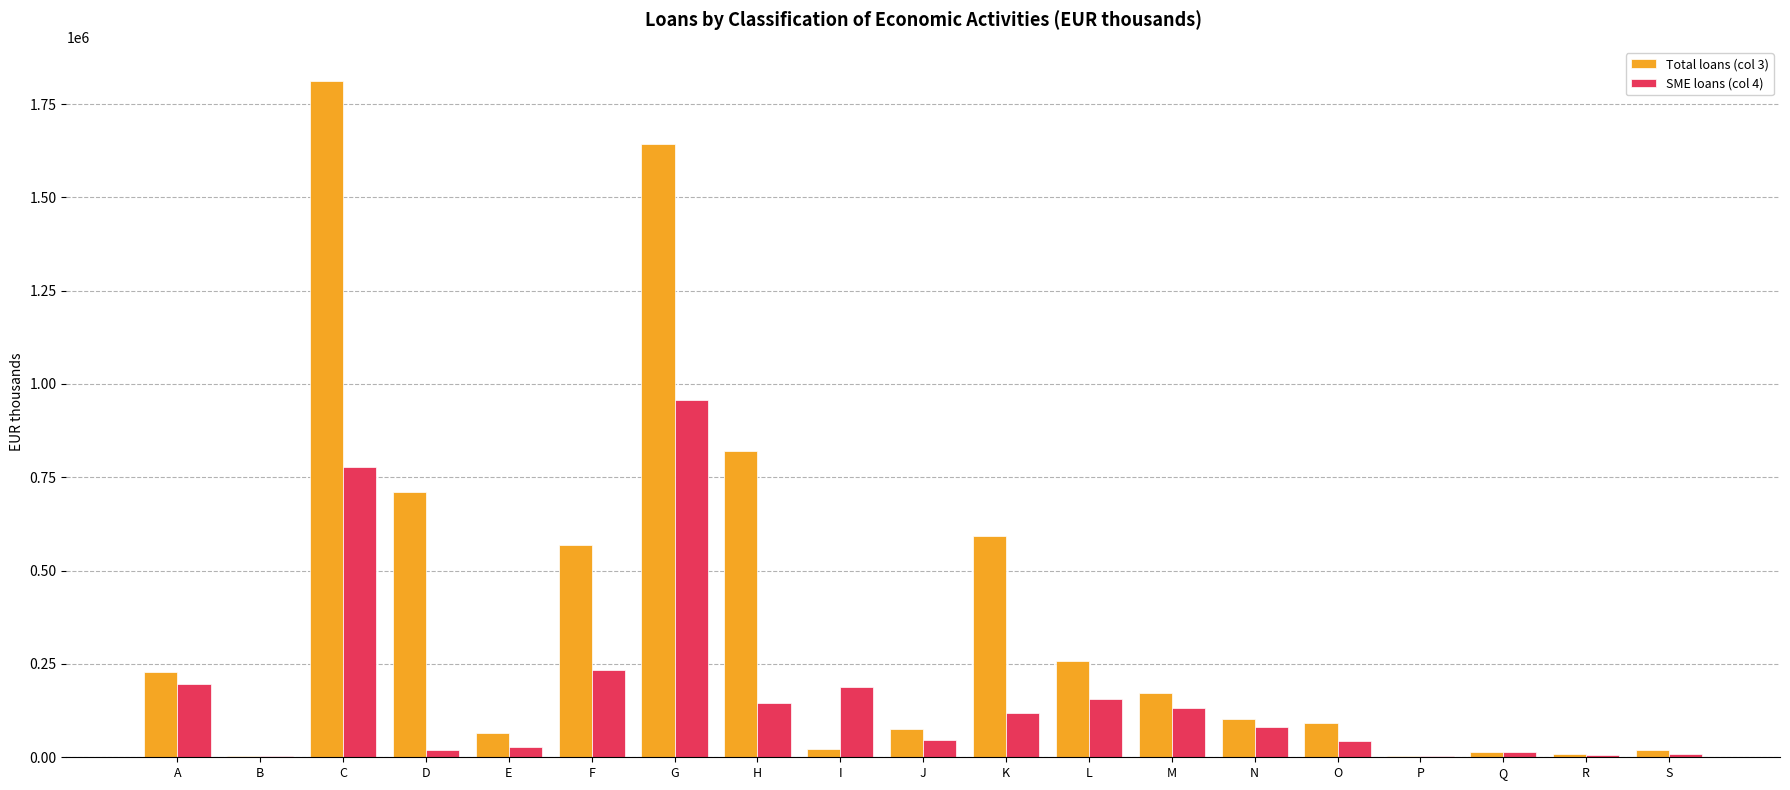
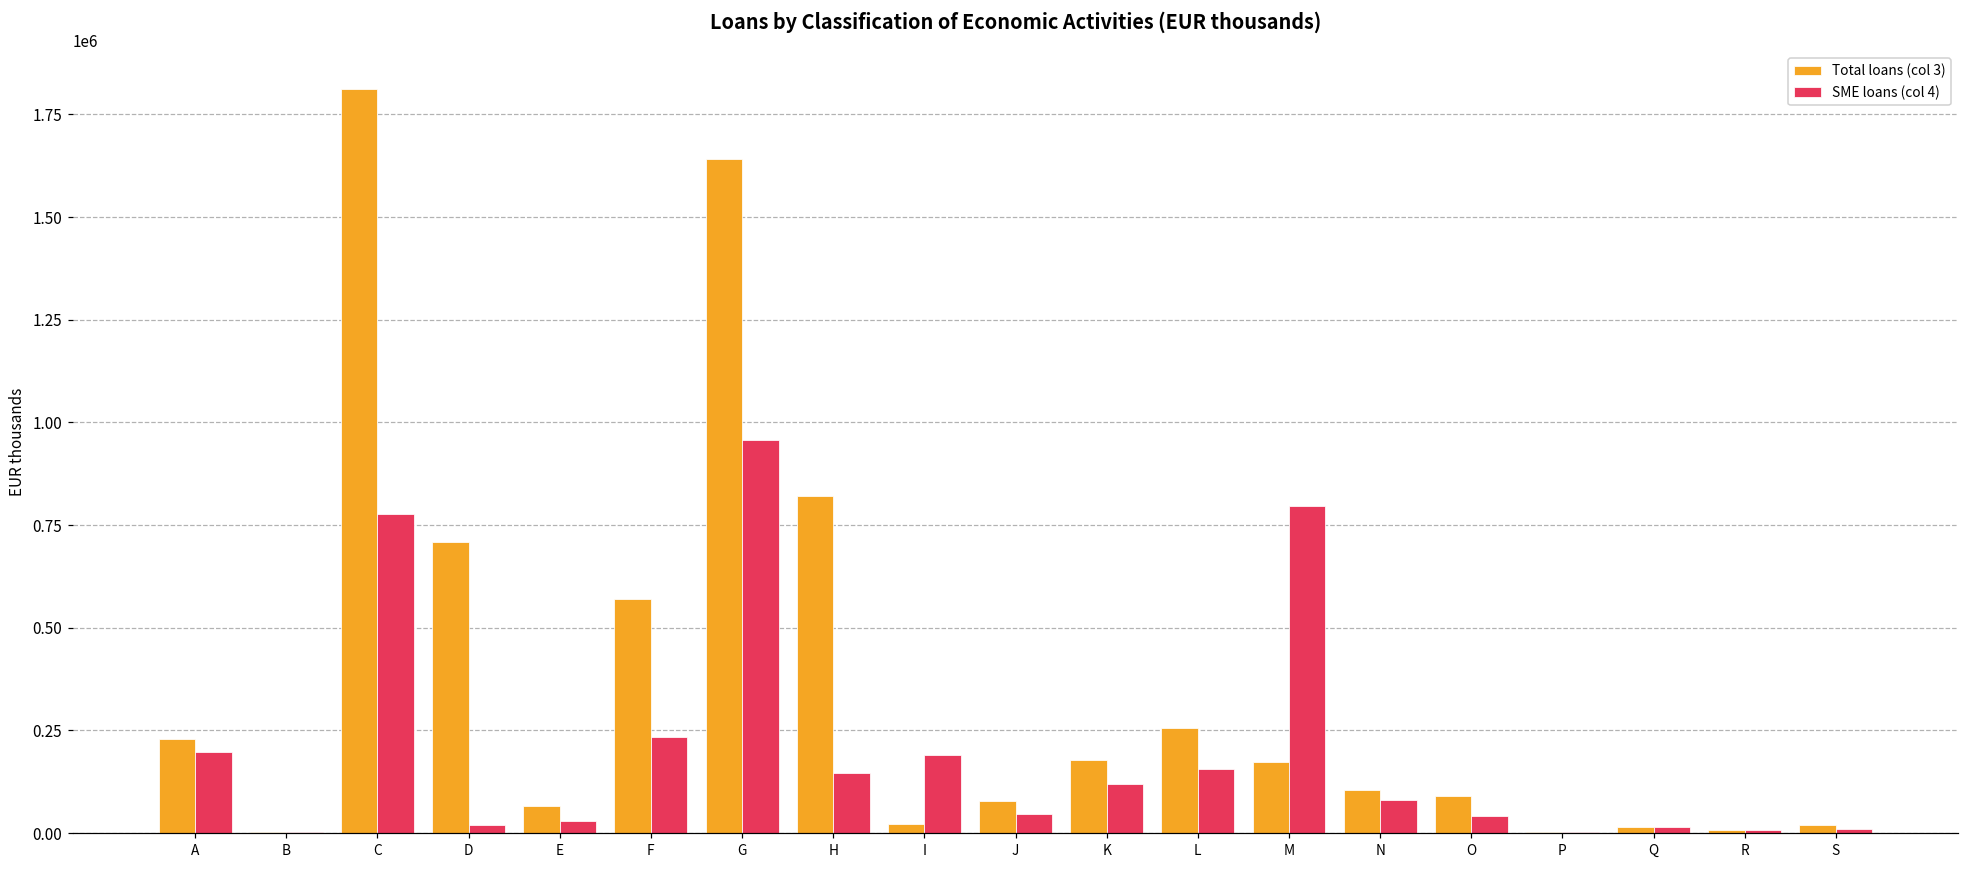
Total loans (col 3), K: 590000 -> 180000
SME loans (col 4), M: 130000 -> 800000
